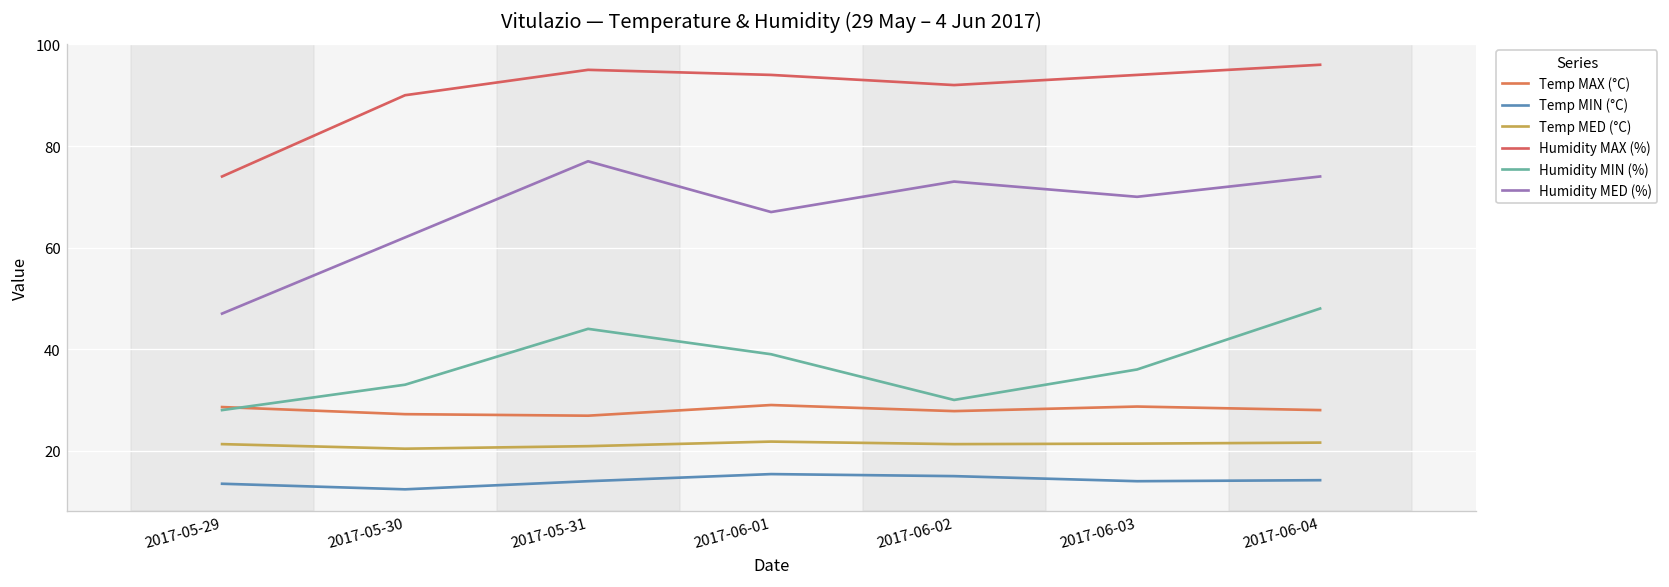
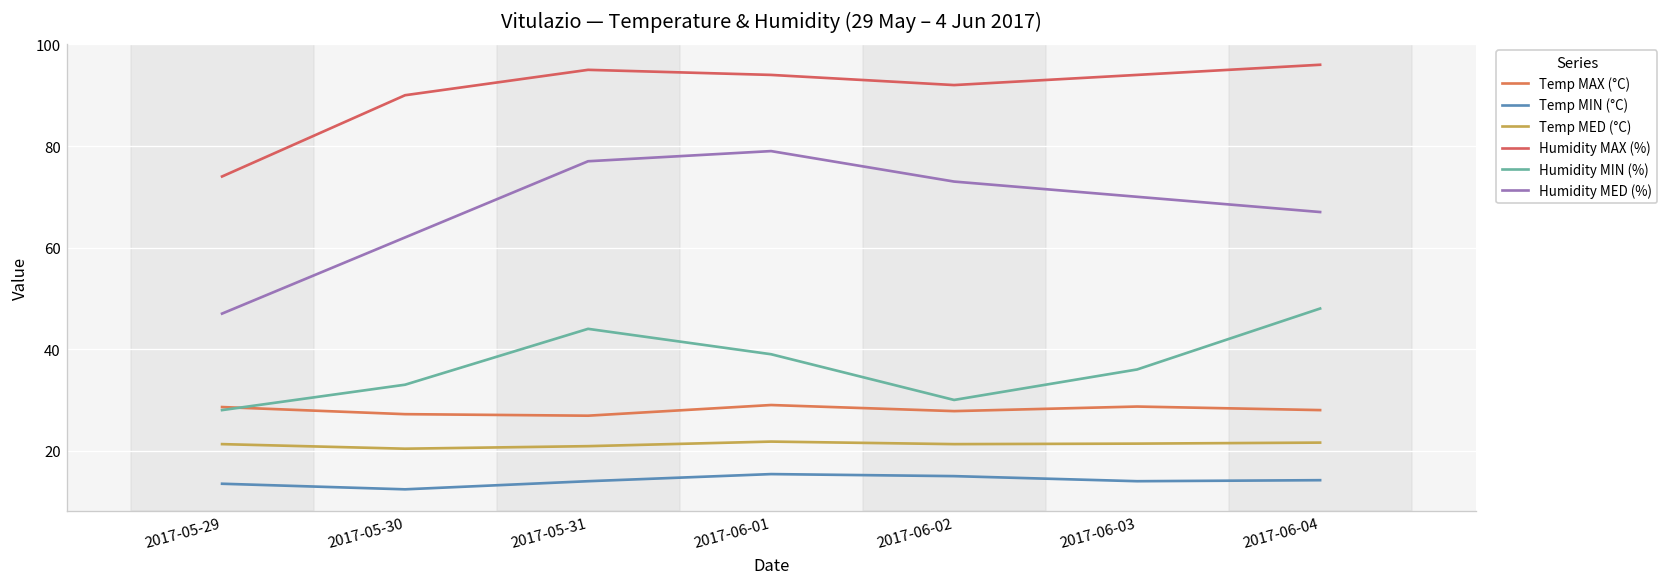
Humidity MED (%), 2017-06-01: 67 -> 79
Humidity MED (%), 2017-06-04: 74 -> 67
